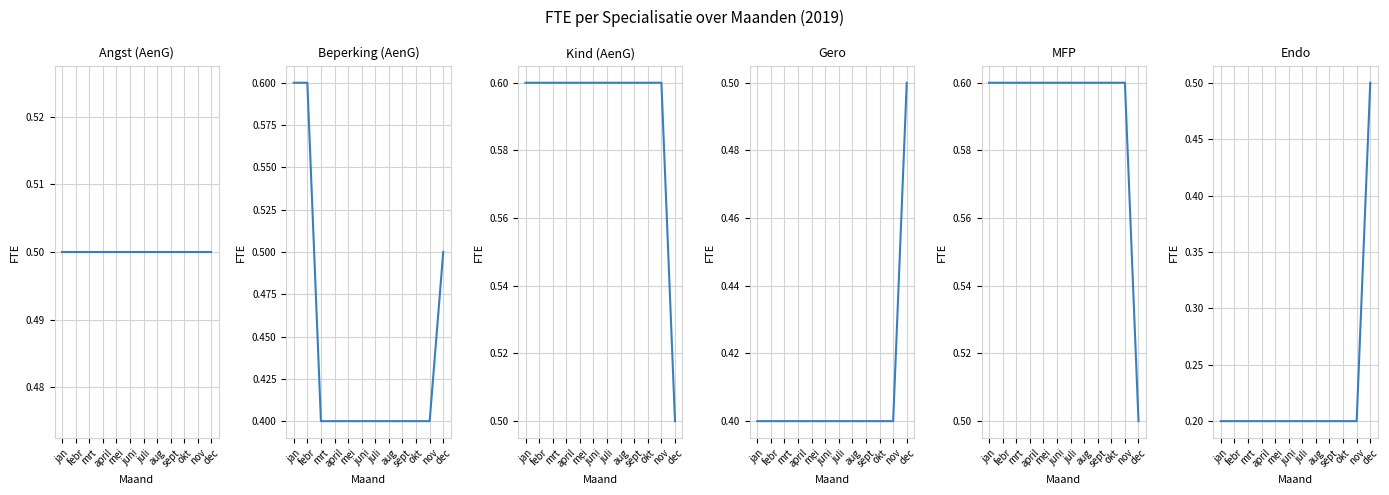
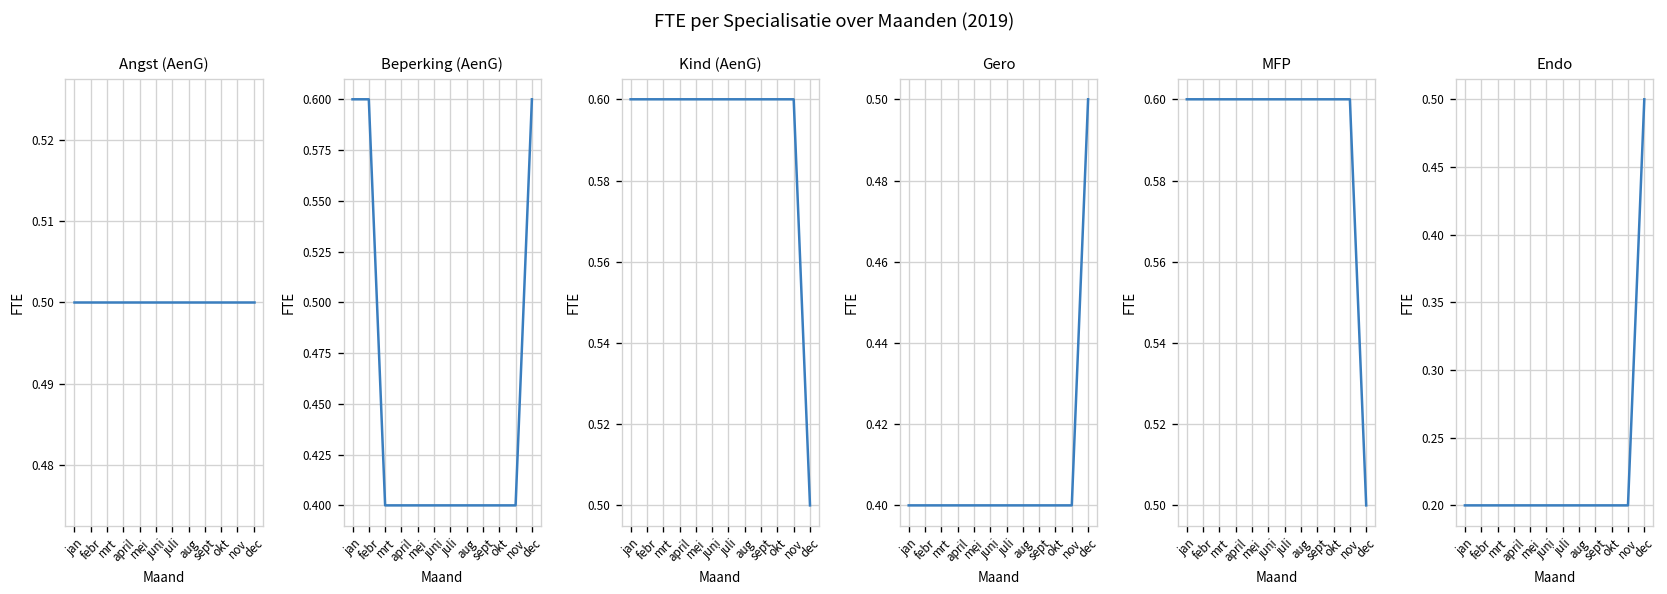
Beperking (AenG), dec: 0.5 -> 0.6
